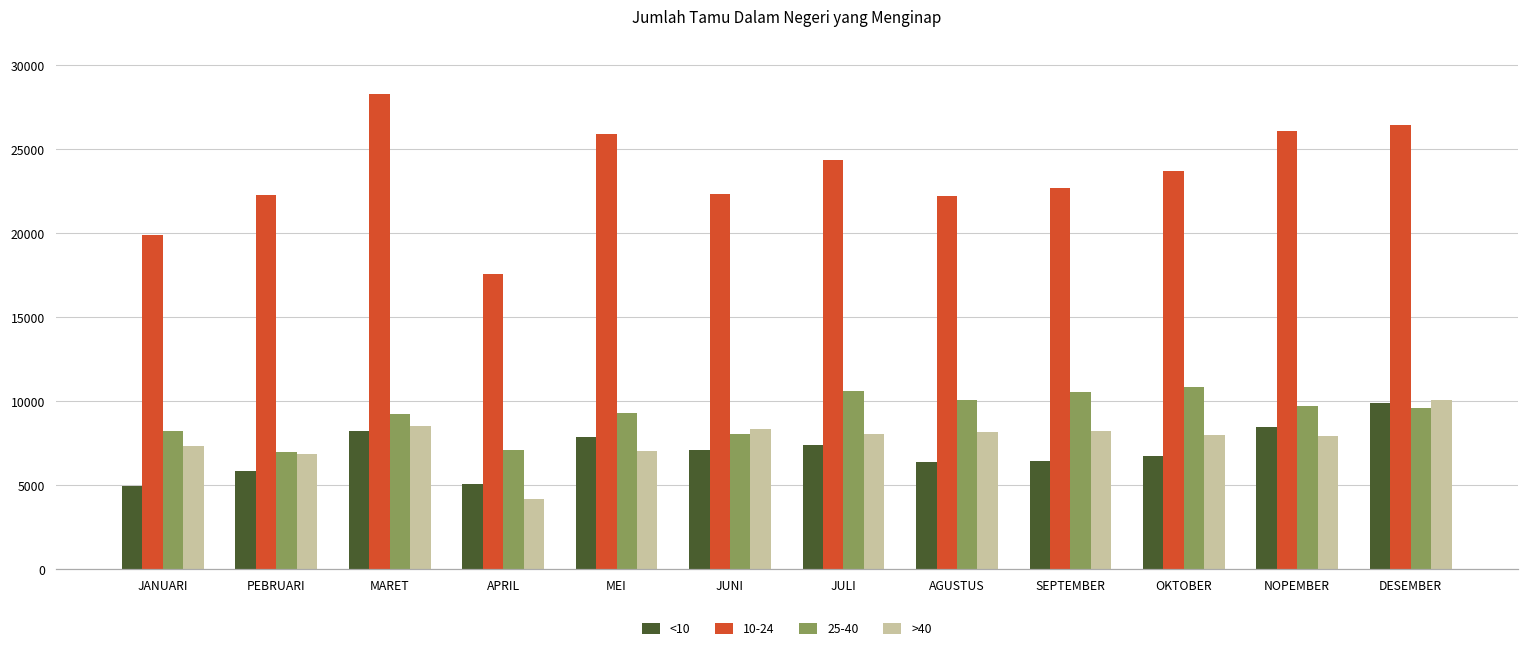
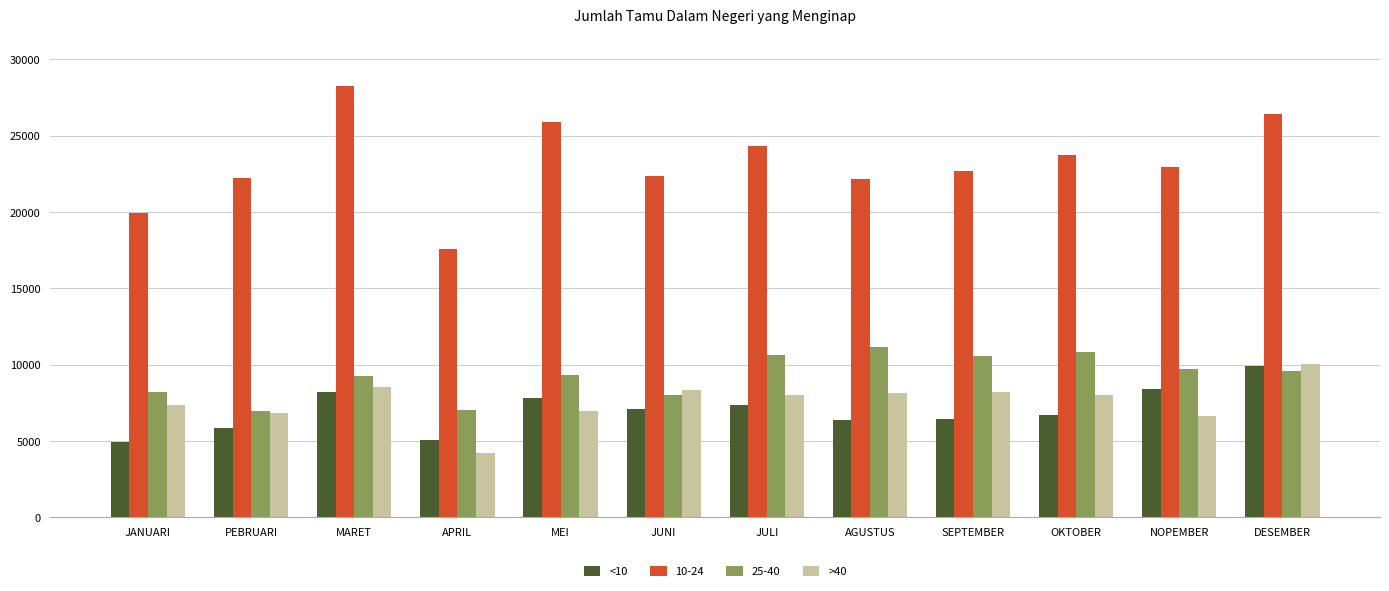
25-40, AGUSTUS: 10000 -> 11100
10-24, NOPEMBER: 26100 -> 22900
>40, NOPEMBER: 7900 -> 6600
